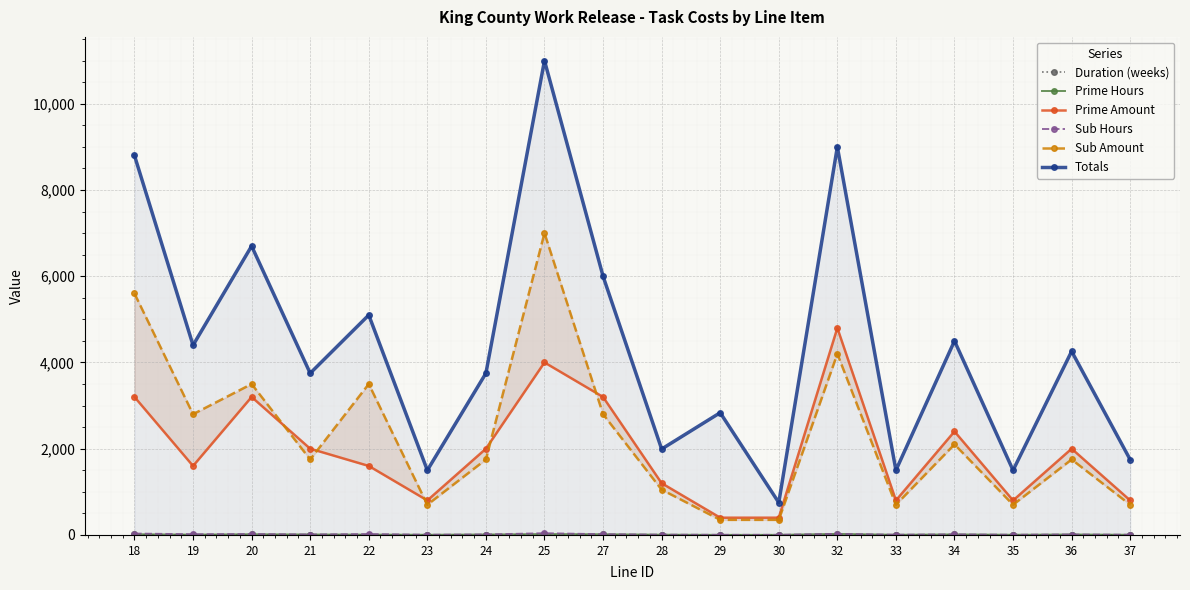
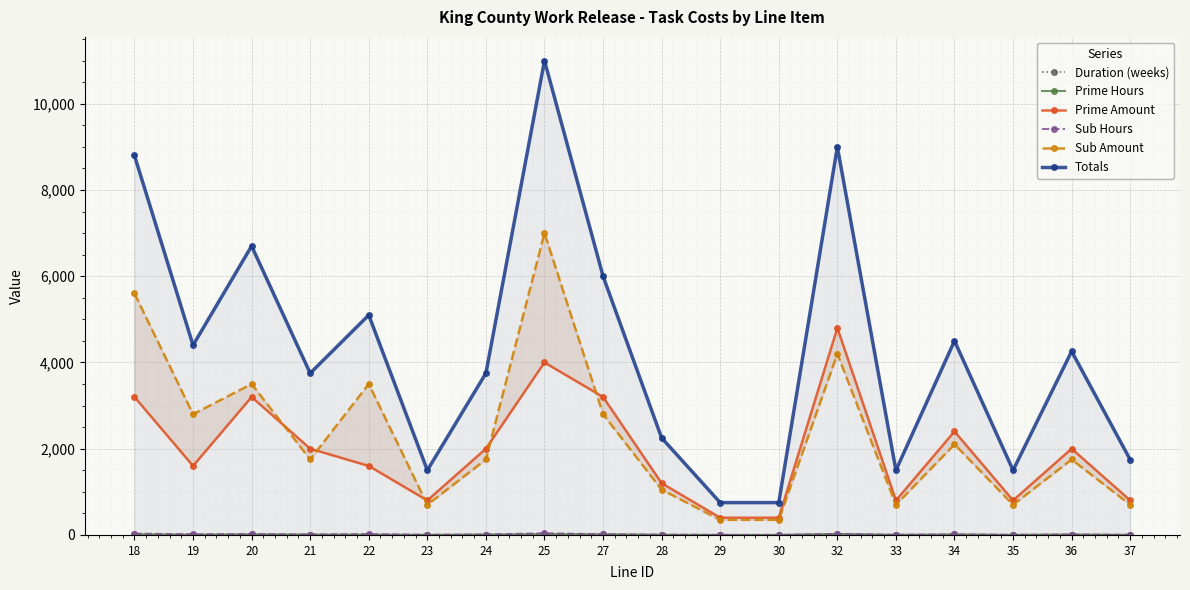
Totals, 28: 2,000 -> 2,300
Totals, 29: 2,800 -> 800
